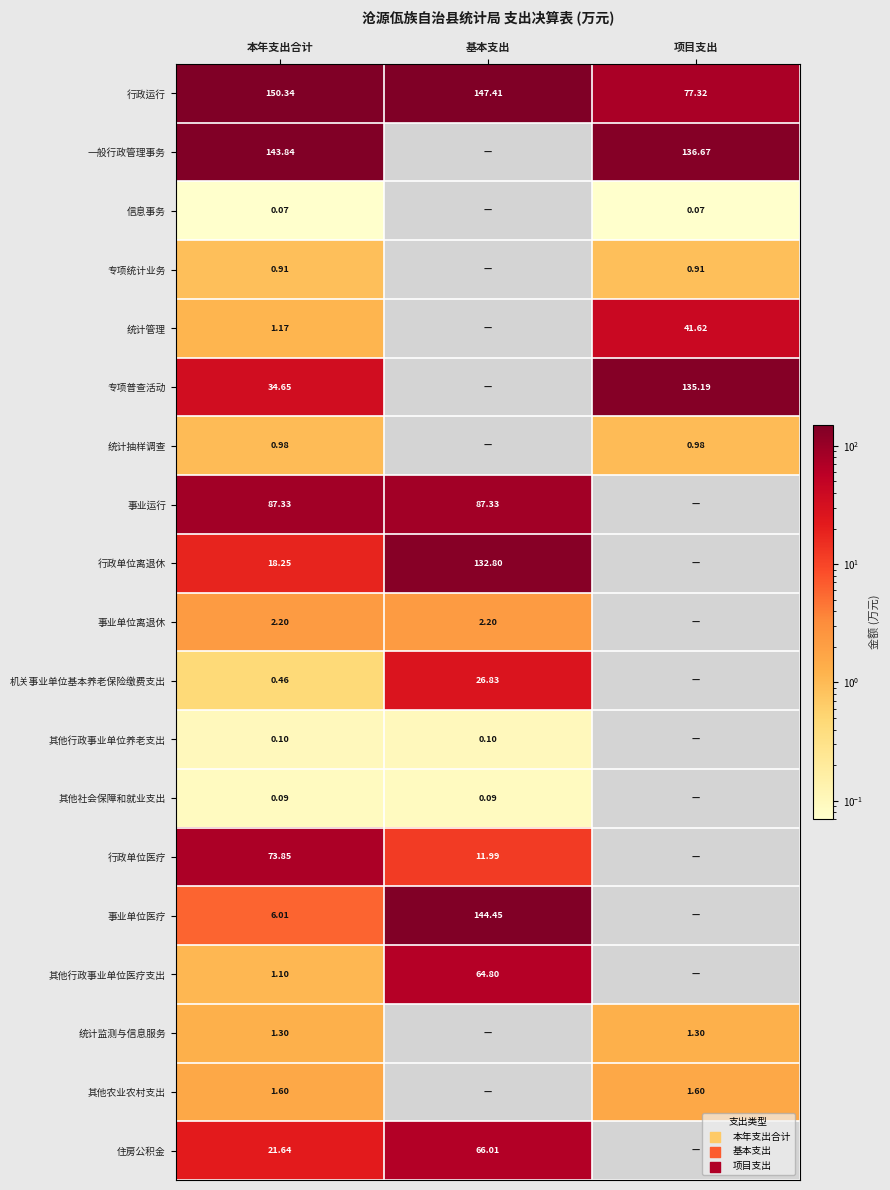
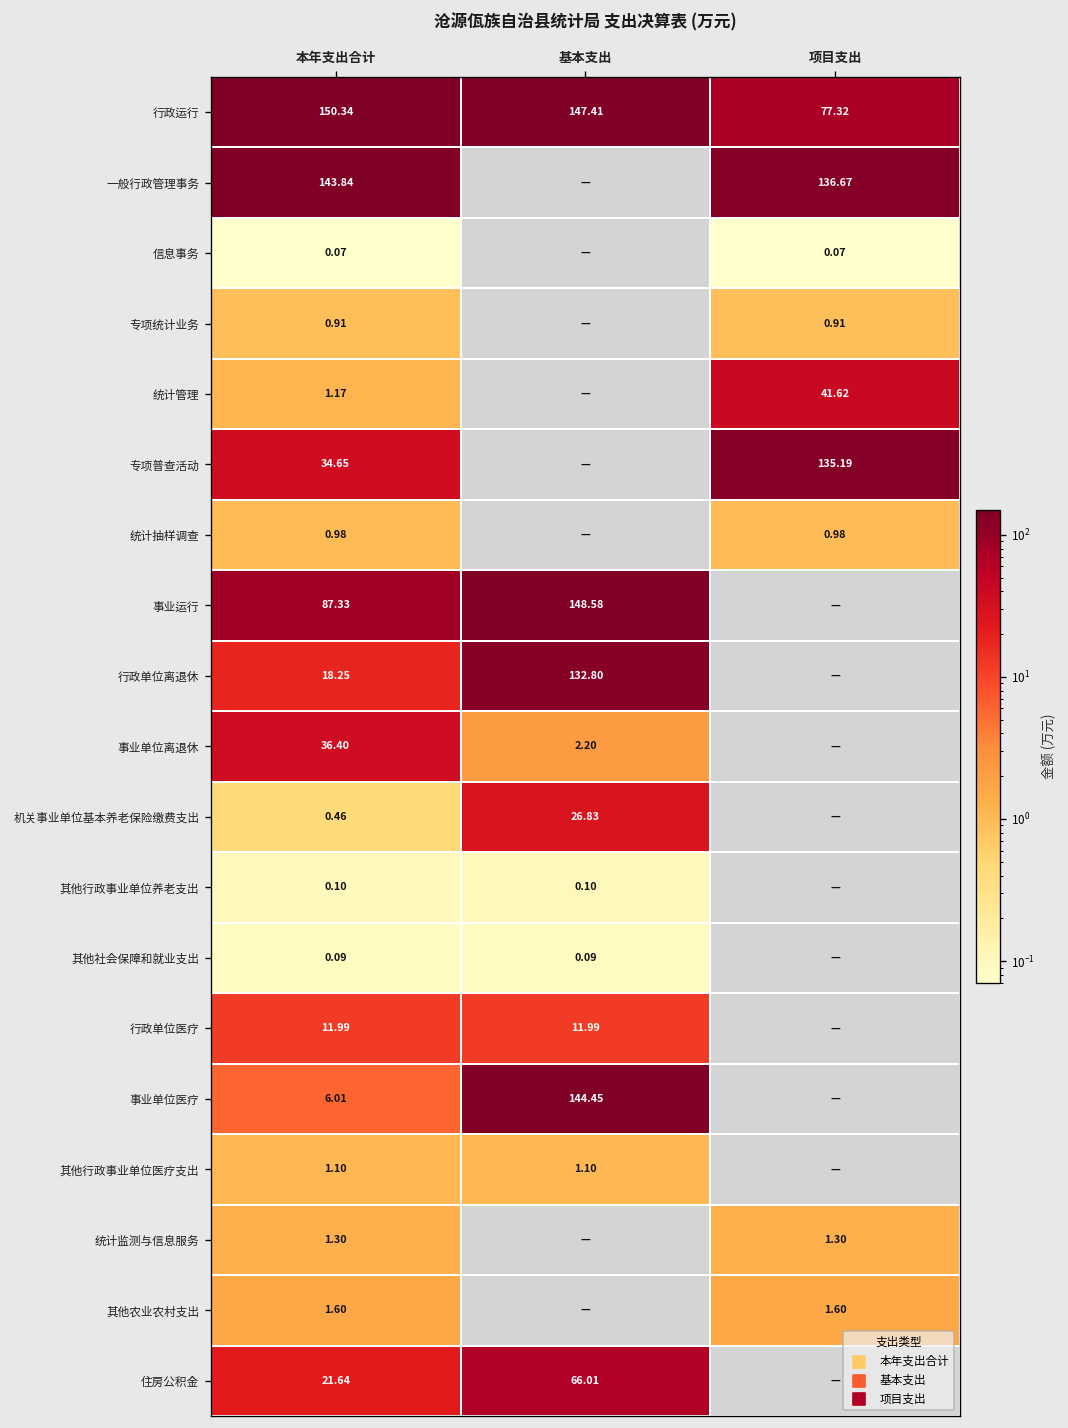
事业运行, 基本支出: 87.33 -> 148.58
事业单位离退休, 本年支出合计: 2.20 -> 36.40
行政单位医疗, 本年支出合计: 73.85 -> 11.99
其他行政事业单位医疗支出, 基本支出: 64.80 -> 1.10
